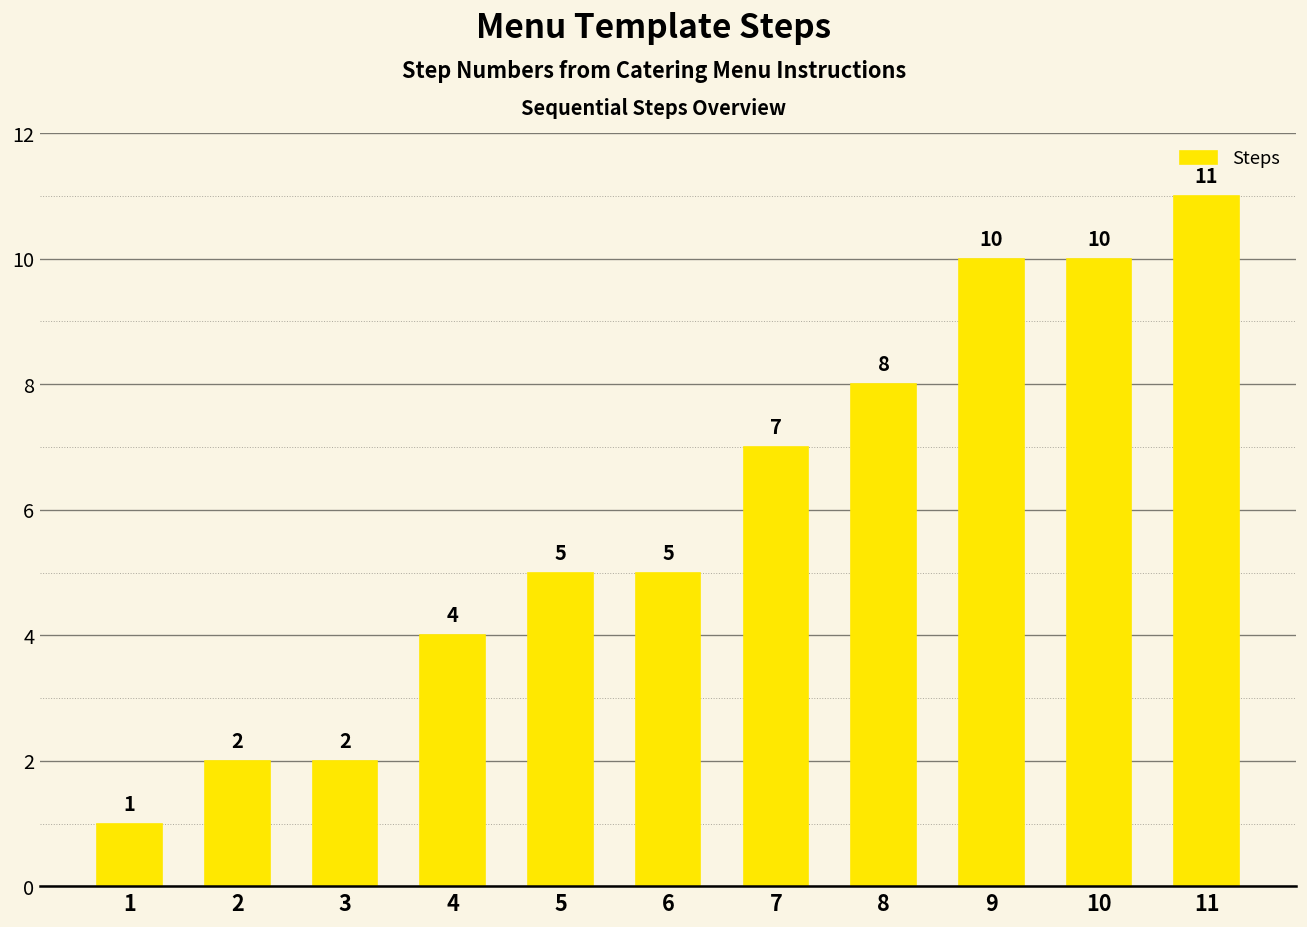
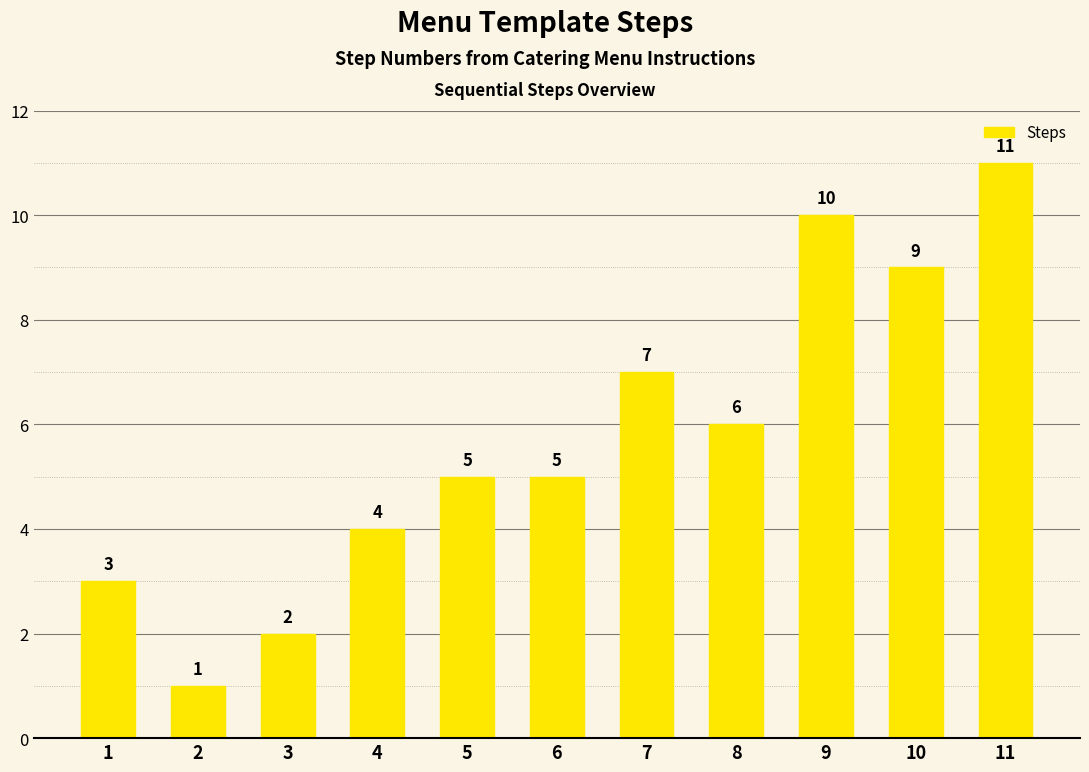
1: 1 -> 3
2: 2 -> 1
8: 8 -> 6
10: 10 -> 9
